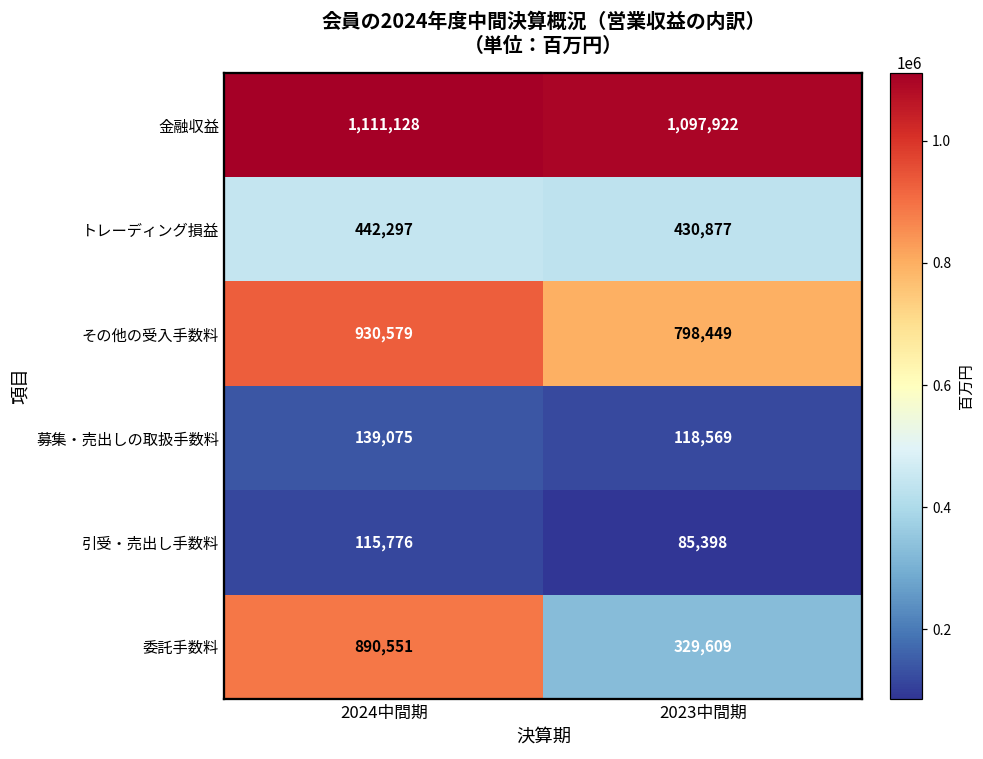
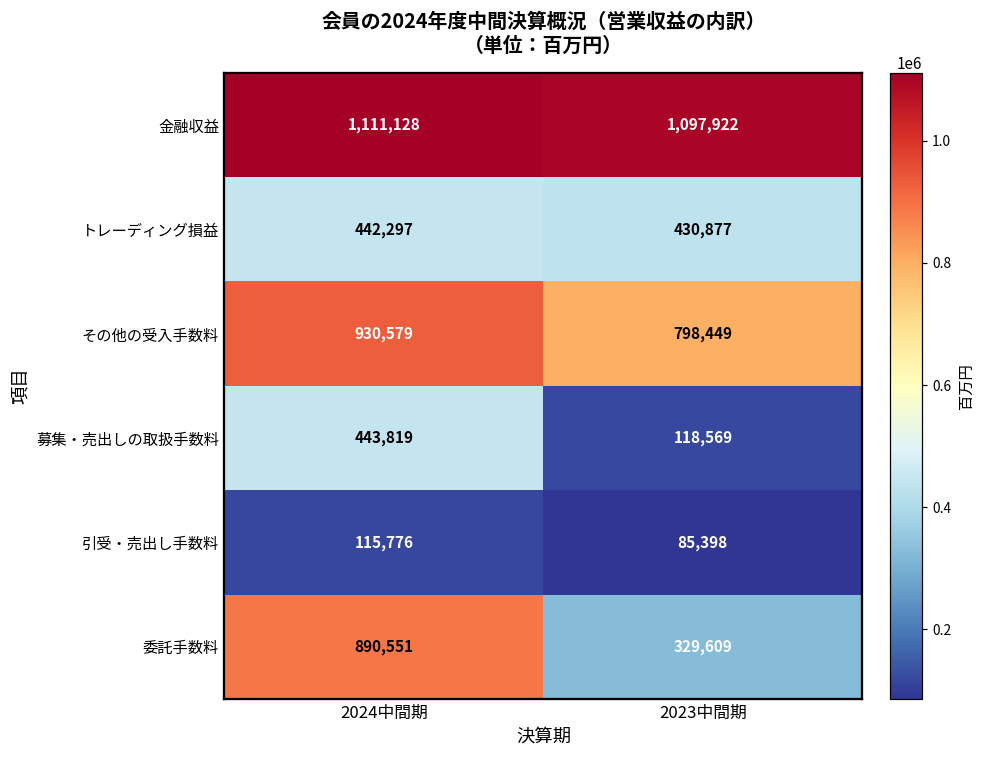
募集・売出しの取扱手数料, 2024中間期: 139,075 -> 443,819
